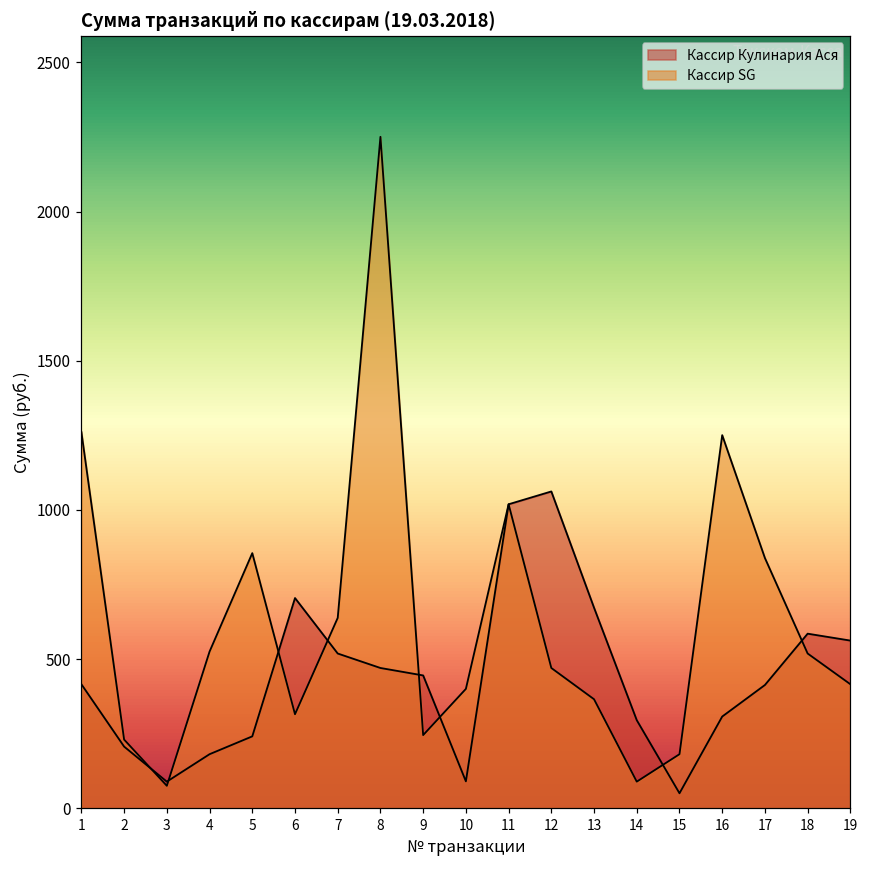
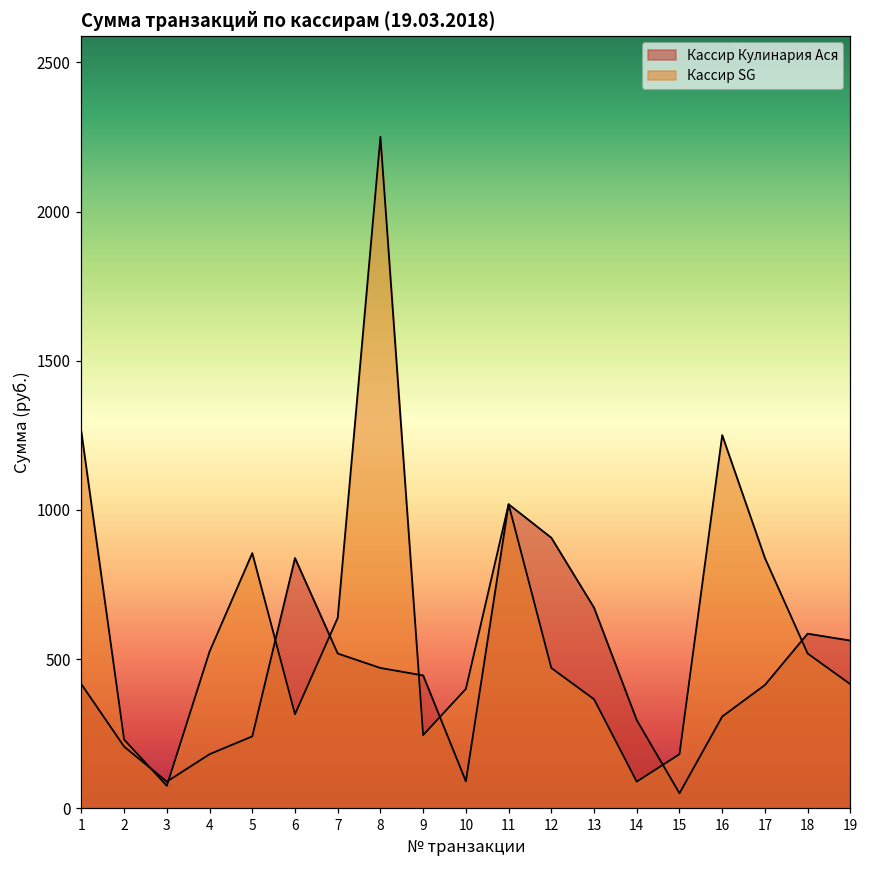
Кассир Кулинария Ася, 6: 700 -> 840
Кассир Кулинария Ася, 12: 1060 -> 910
